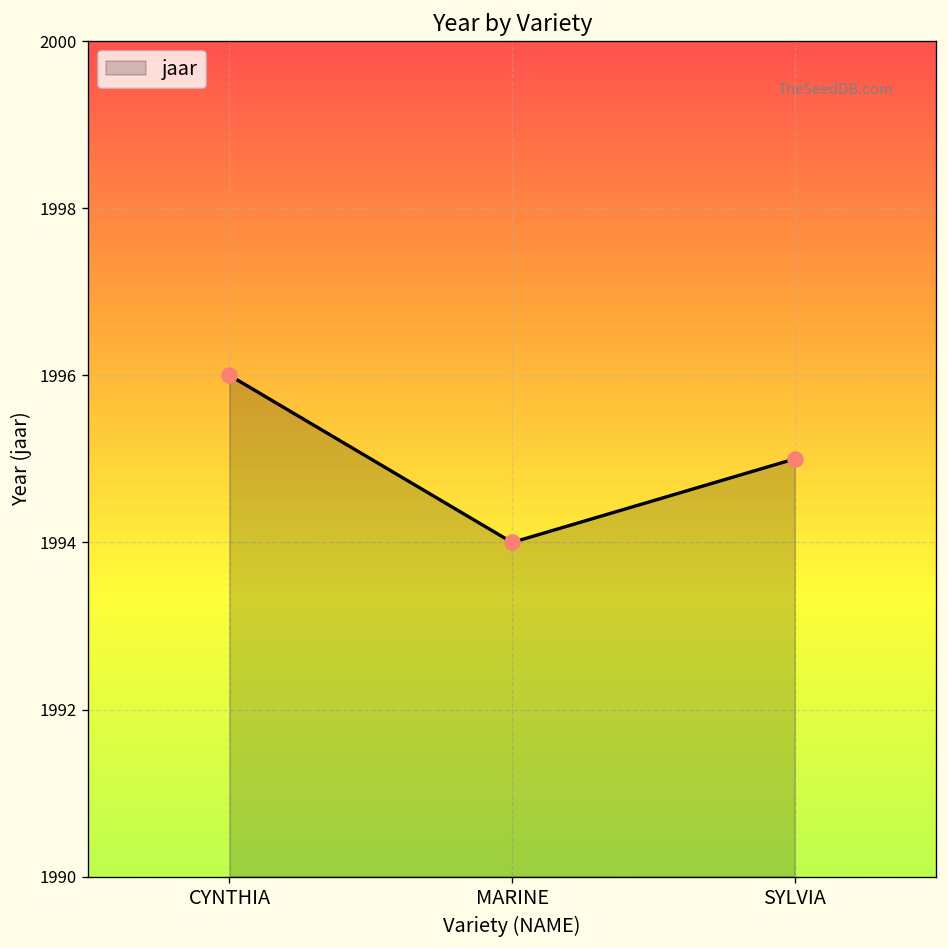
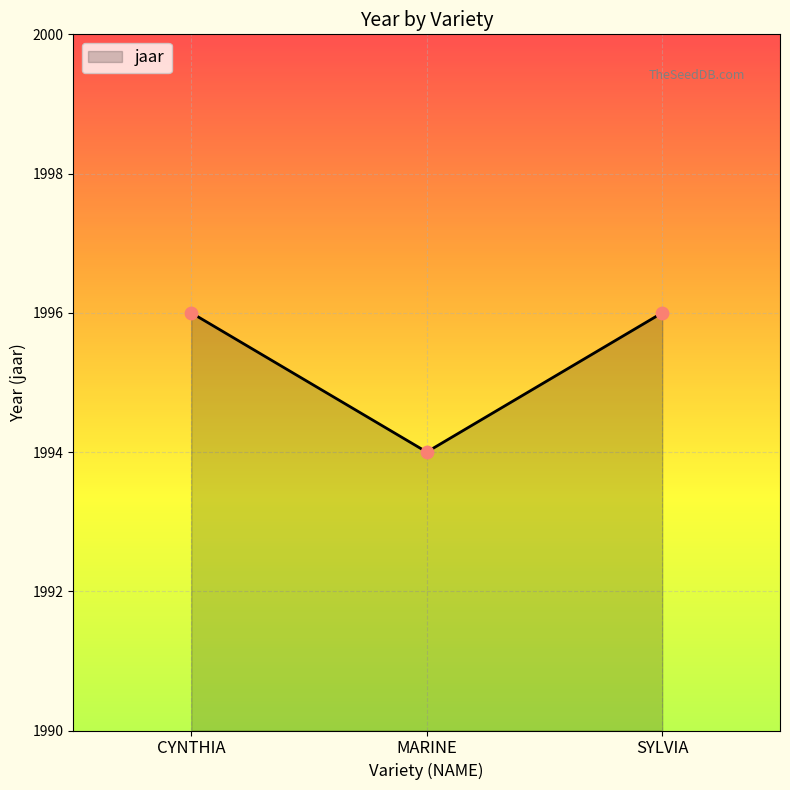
SYLVIA: 1995 -> 1996
